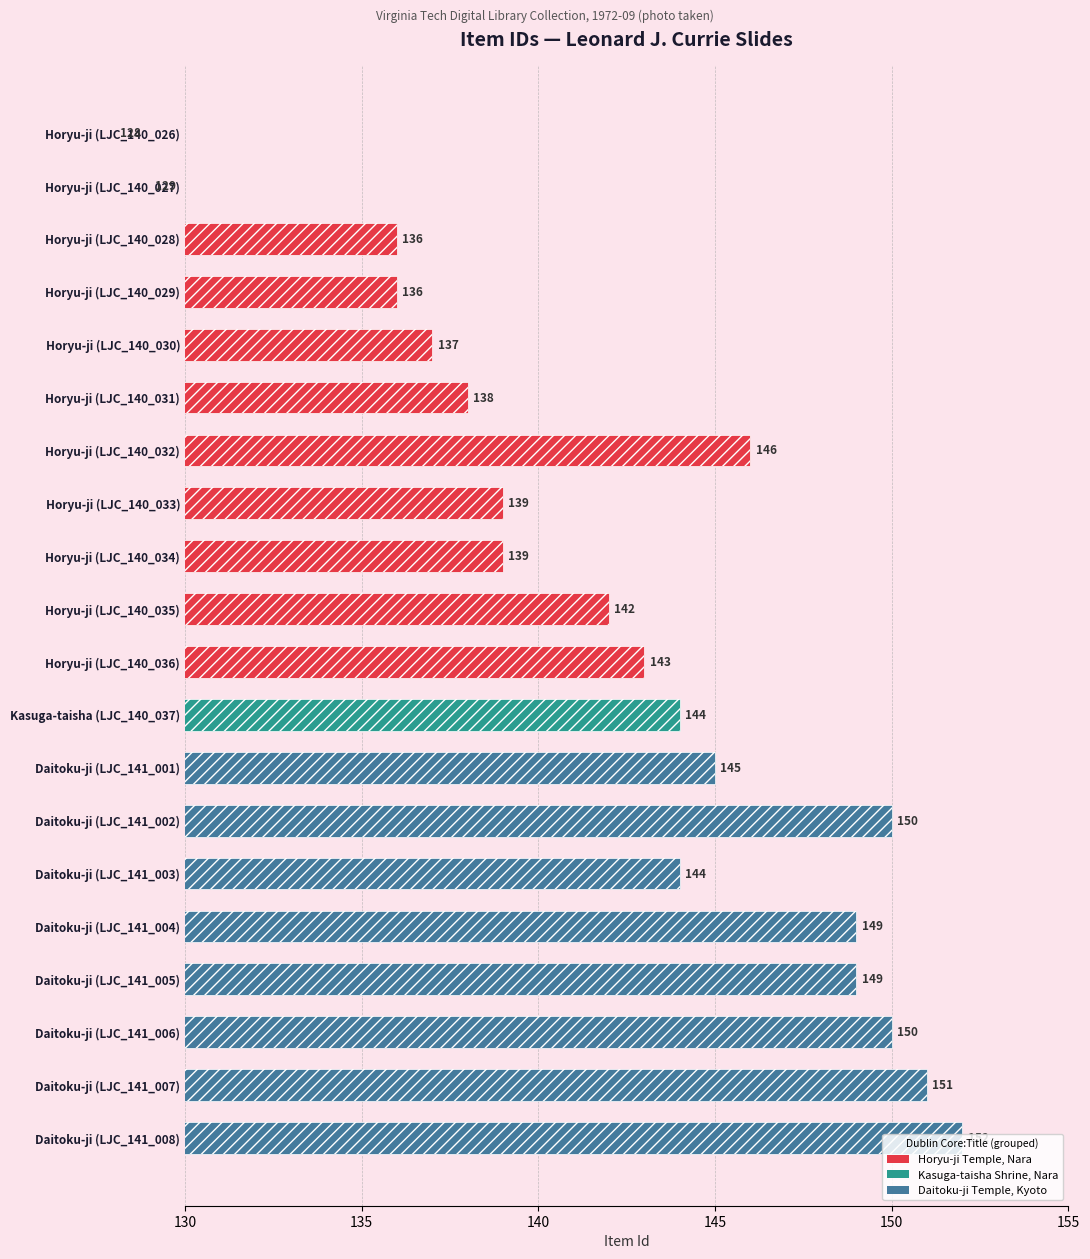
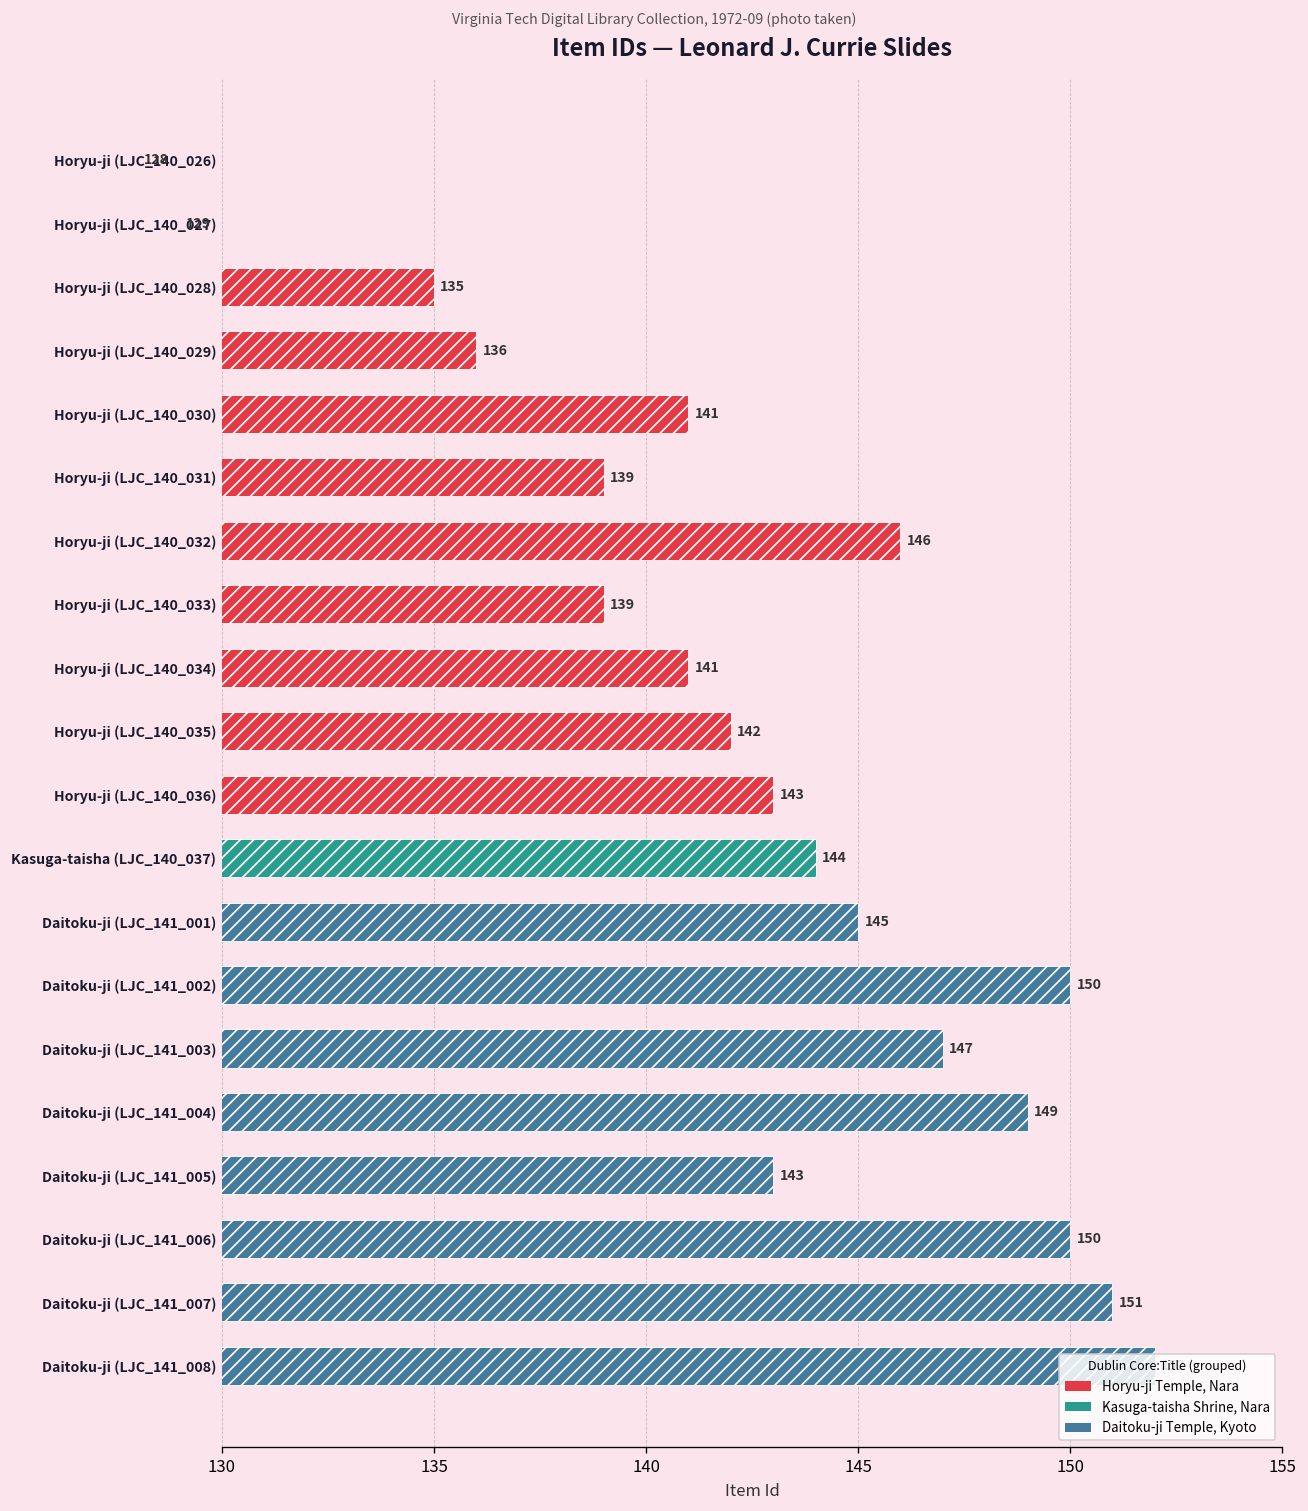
Horyu-ji (LJC_140_028): 136 -> 135
Horyu-ji (LJC_140_030): 137 -> 141
Horyu-ji (LJC_140_031): 138 -> 139
Horyu-ji (LJC_140_034): 139 -> 141
Daitoku-ji (LJC_141_003): 144 -> 147
Daitoku-ji (LJC_141_005): 149 -> 143
